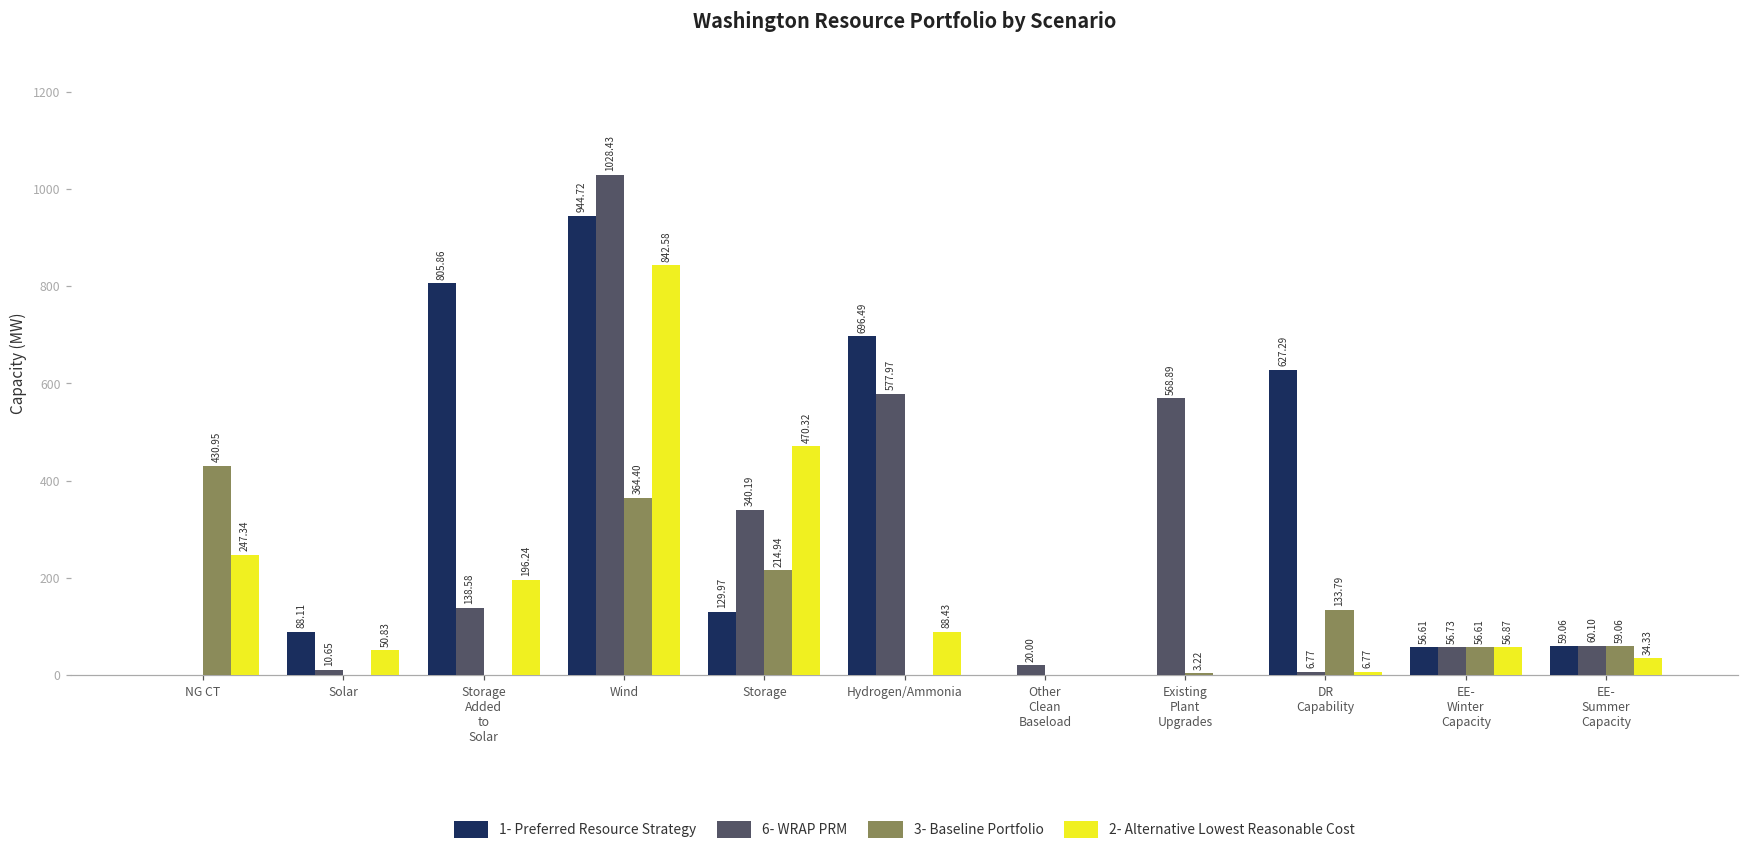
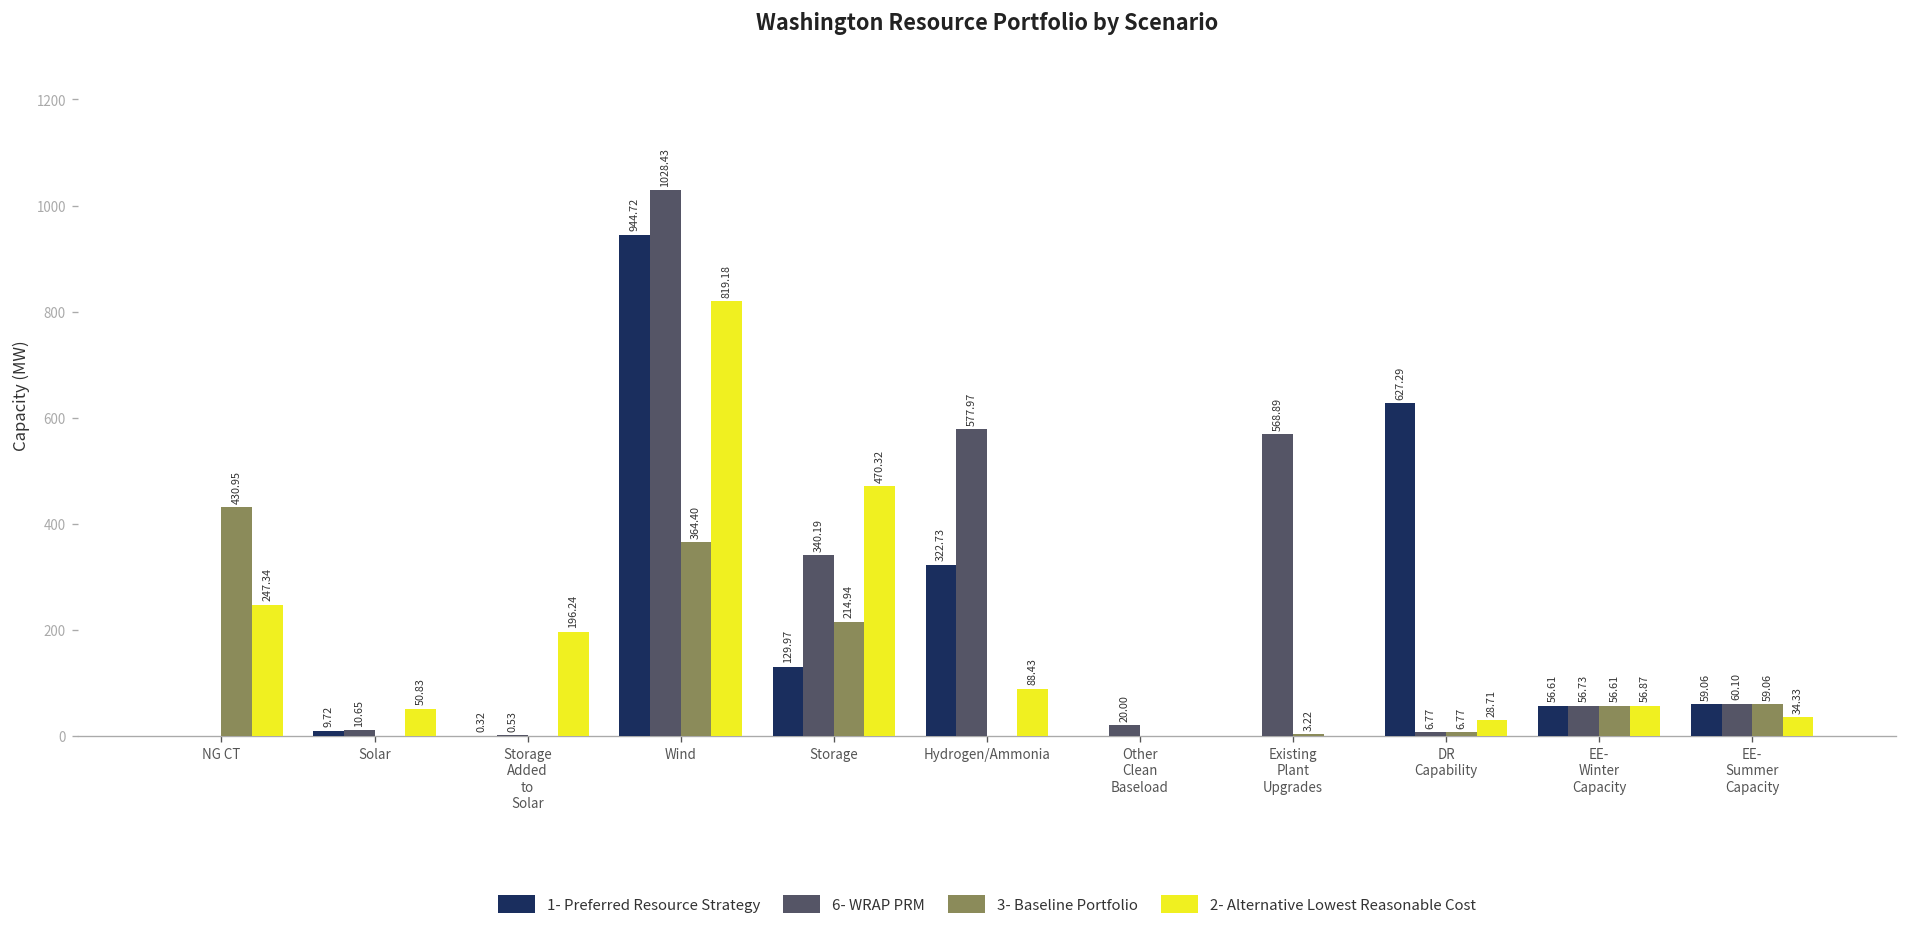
1- Preferred Resource Strategy, Solar: 88.11 -> 9.72
1- Preferred Resource Strategy, Storage Added to Solar: 805.86 -> 0.32
6- WRAP PRM, Storage Added to Solar: 138.58 -> 0.53
2- Alternative Lowest Reasonable Cost, Wind: 842.58 -> 819.18
1- Preferred Resource Strategy, Hydrogen/Ammonia: 696.49 -> 322.73
3- Baseline Portfolio, DR Capability: 133.79 -> 6.77
2- Alternative Lowest Reasonable Cost, DR Capability: 6.77 -> 28.71
